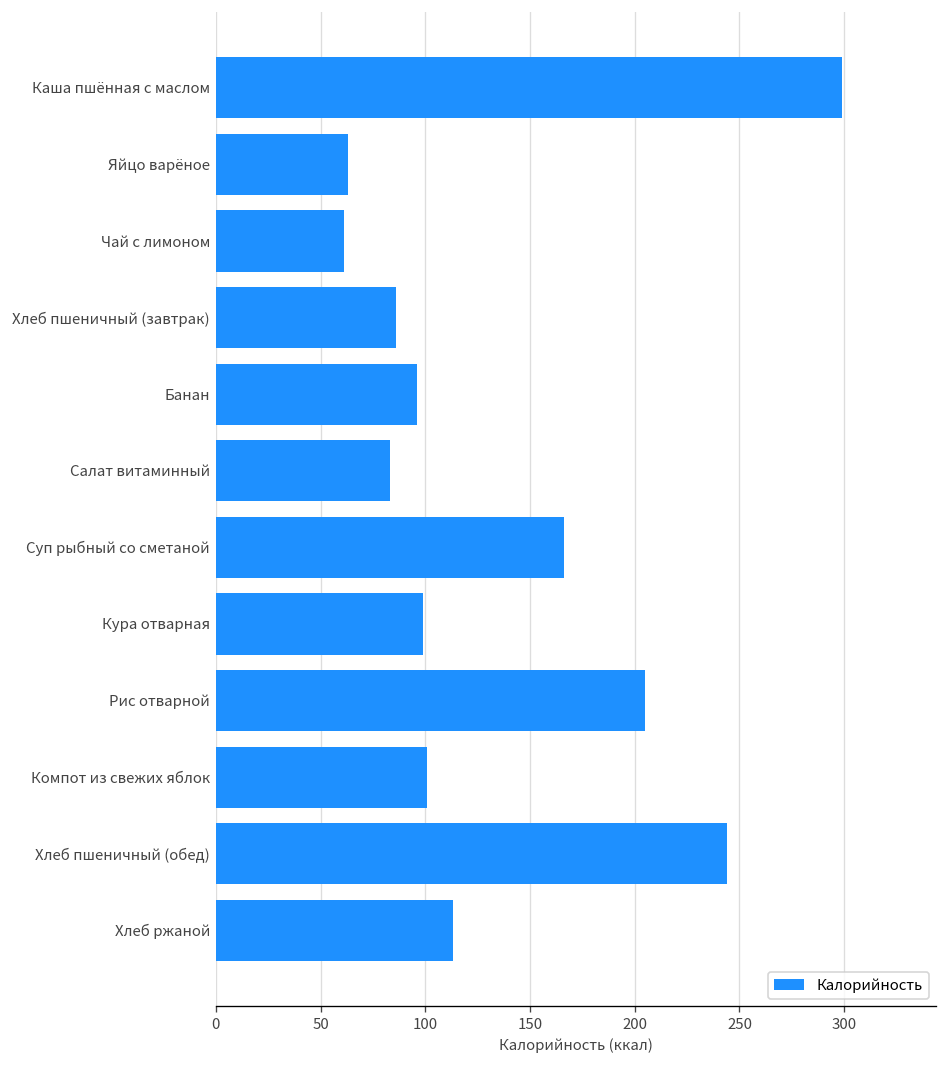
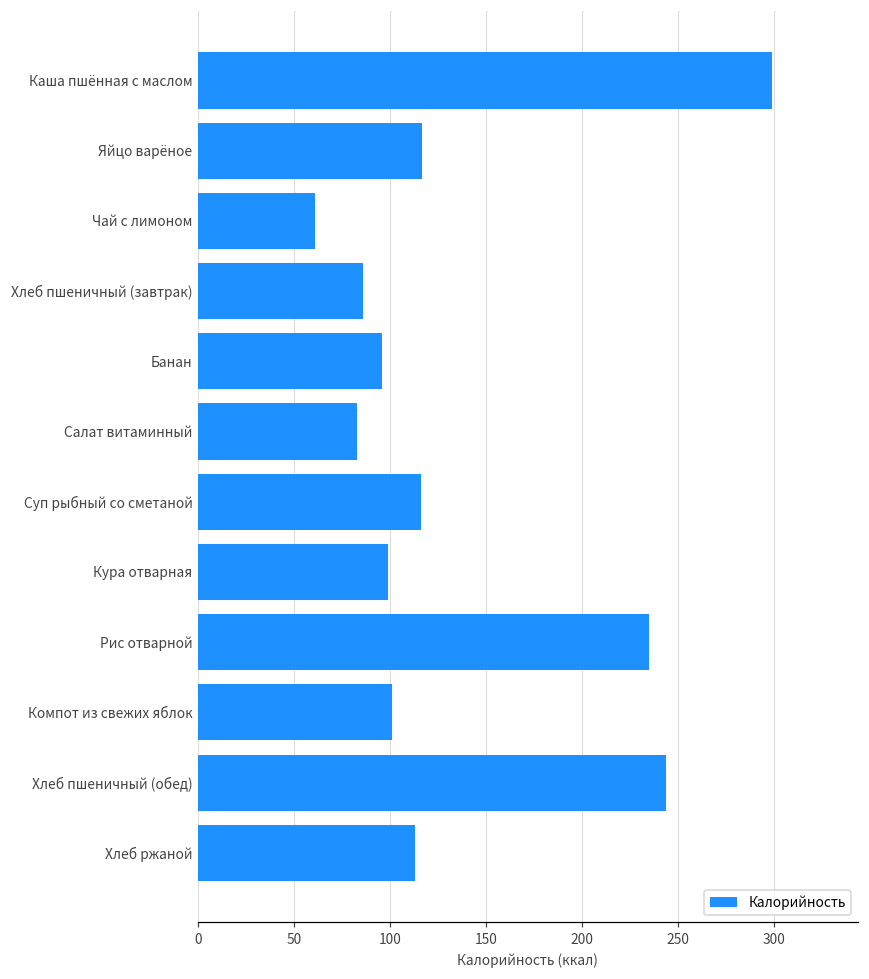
Яйцо варёное: 63 -> 117
Суп рыбный со сметаной: 166 -> 116
Рис отварной: 205 -> 235
